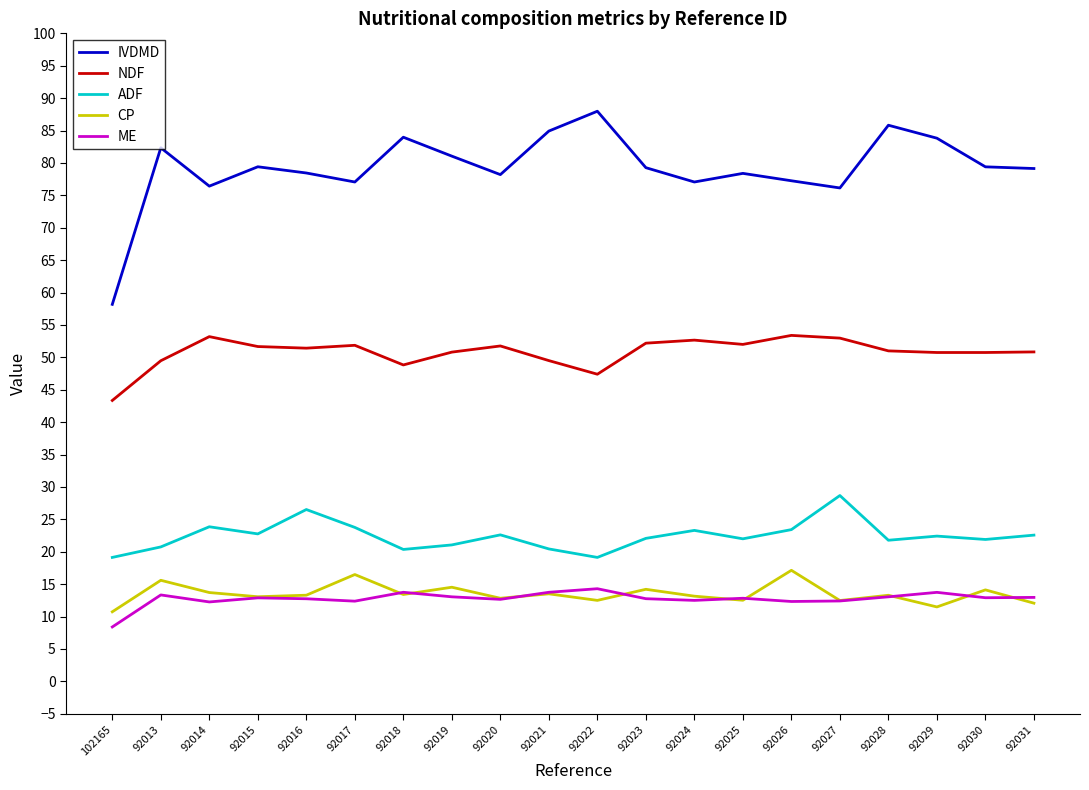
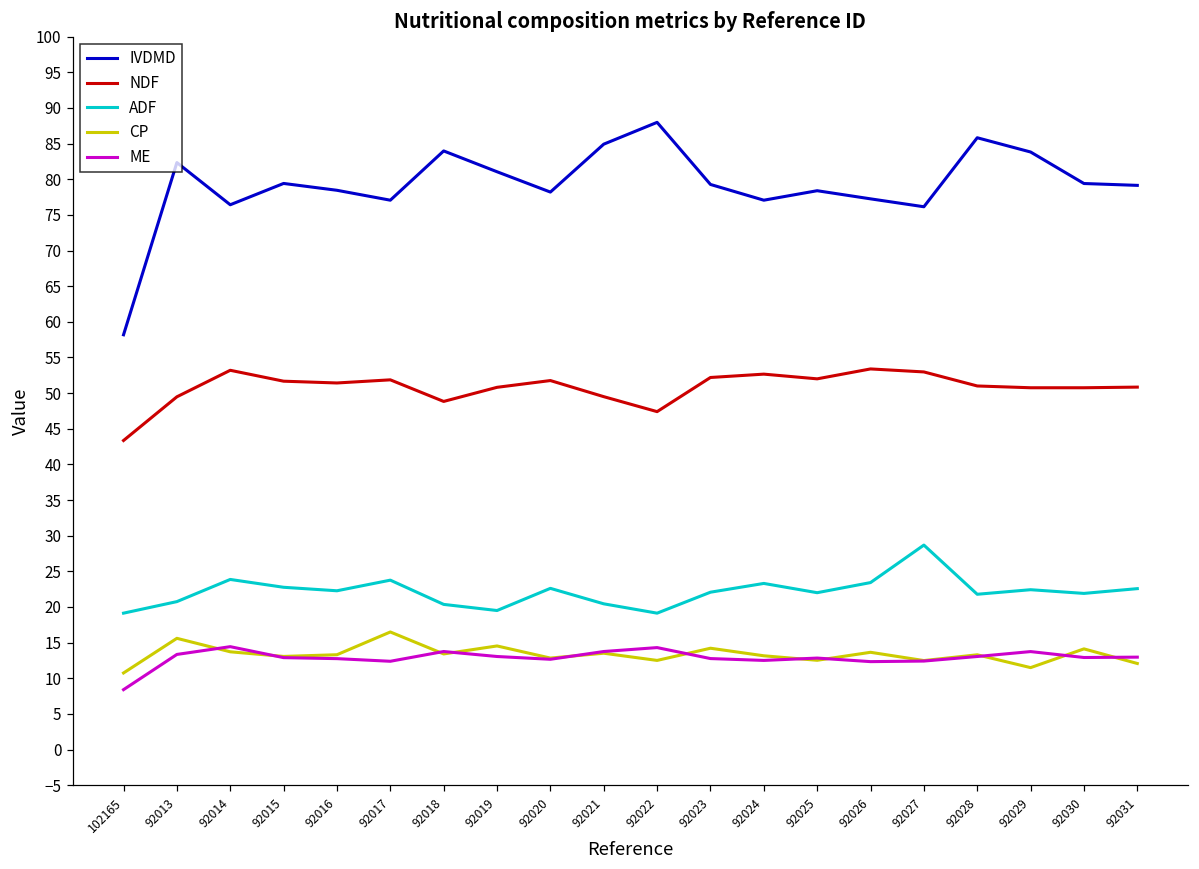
ME, 92014: 12 -> 14
ADF, 92016: 27 -> 22
ADF, 92019: 21 -> 20
CP, 92026: 17 -> 14
